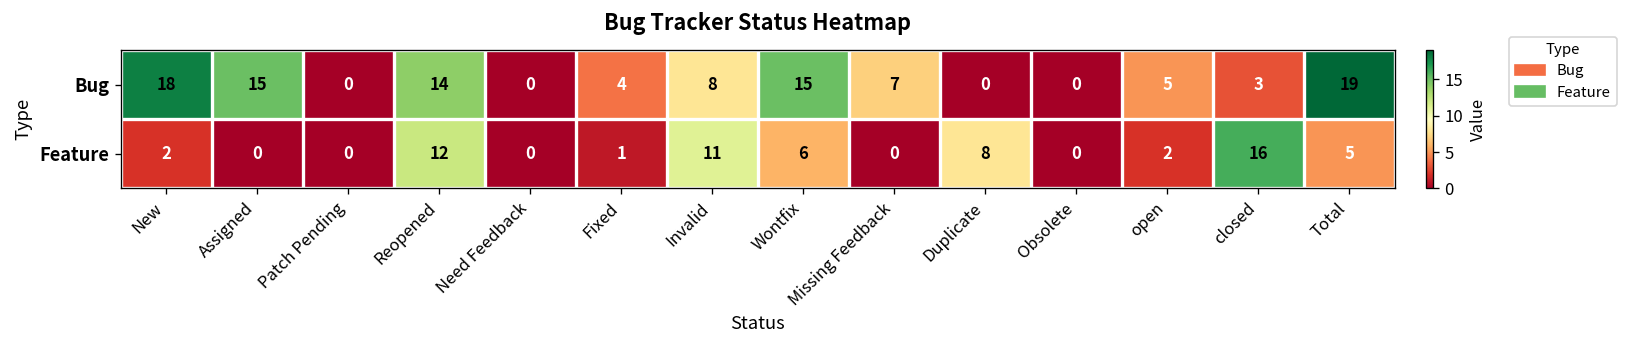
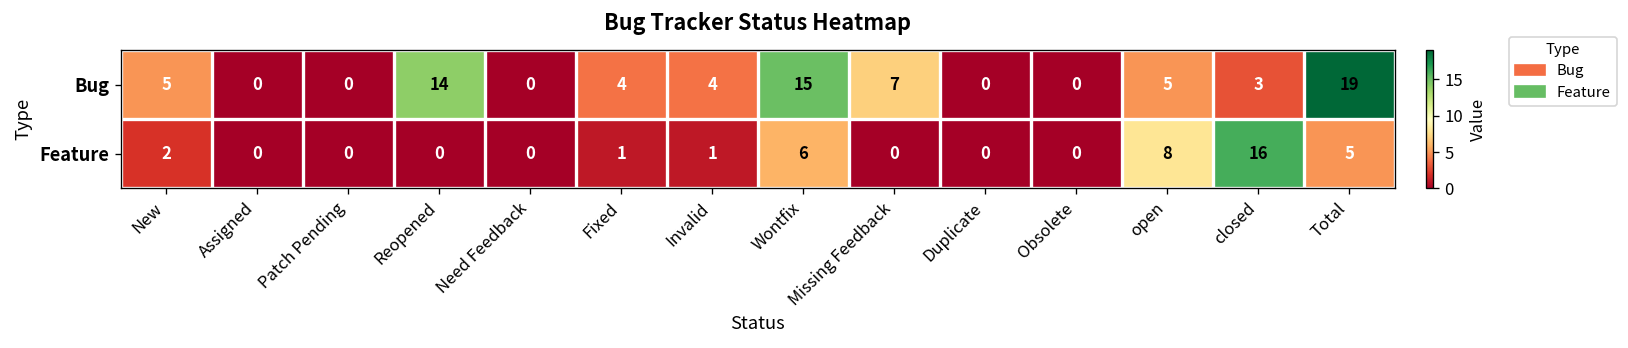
Bug, New: 18 -> 5
Bug, Assigned: 15 -> 0
Bug, Invalid: 8 -> 4
Feature, Reopened: 12 -> 0
Feature, Invalid: 11 -> 1
Feature, Duplicate: 8 -> 0
Feature, open: 2 -> 8
